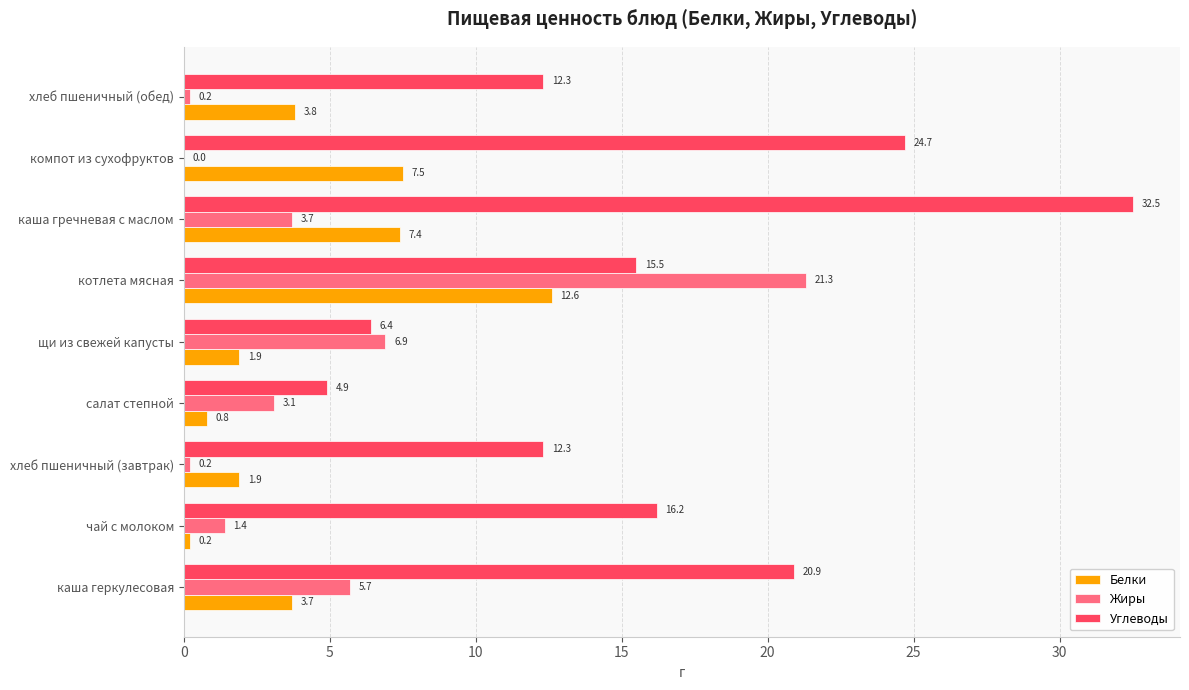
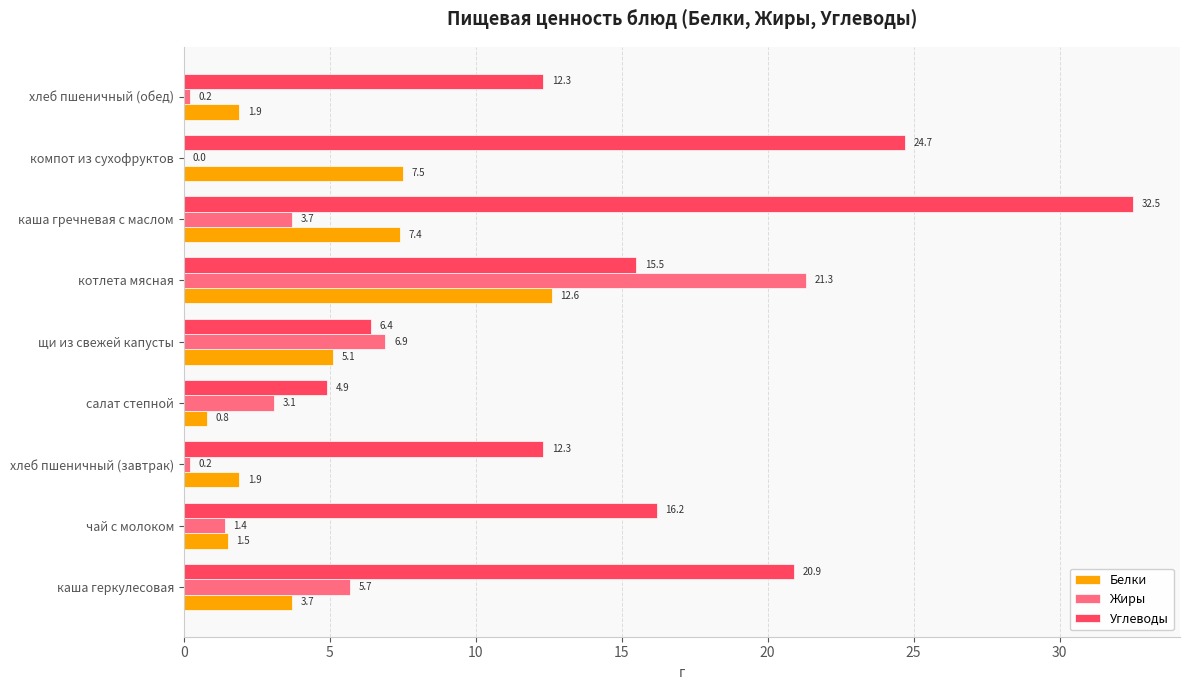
Белки, хлеб пшеничный (обед): 3.8 -> 1.9
Белки, щи из свежей капусты: 1.9 -> 5.1
Белки, чай с молоком: 0.2 -> 1.5
